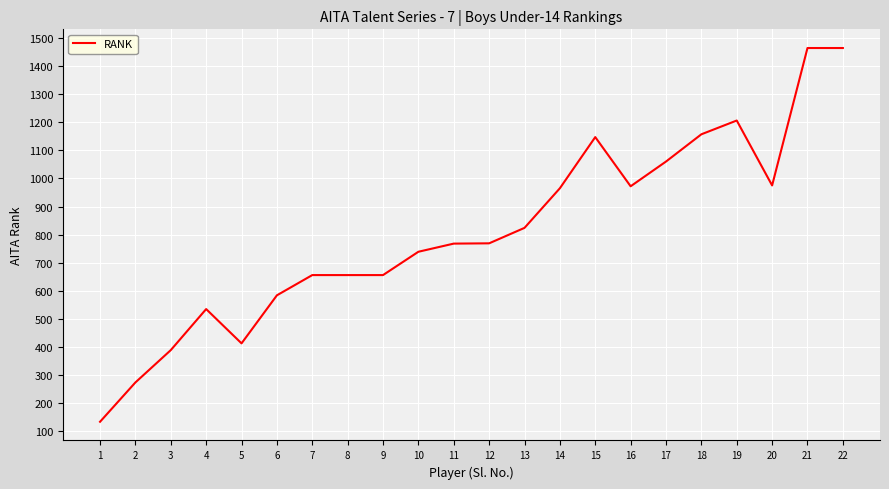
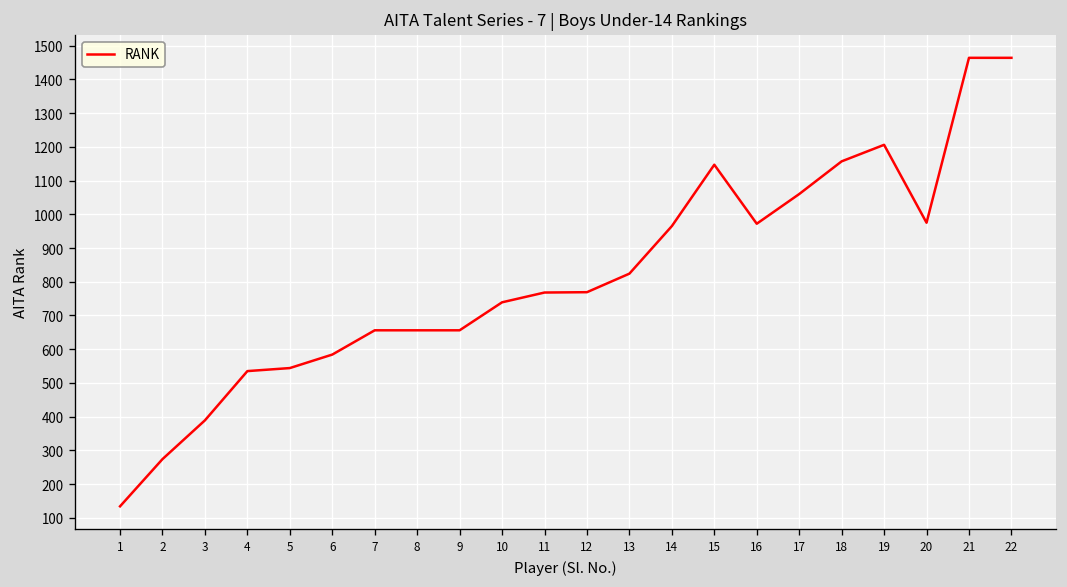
5: 410 -> 540
